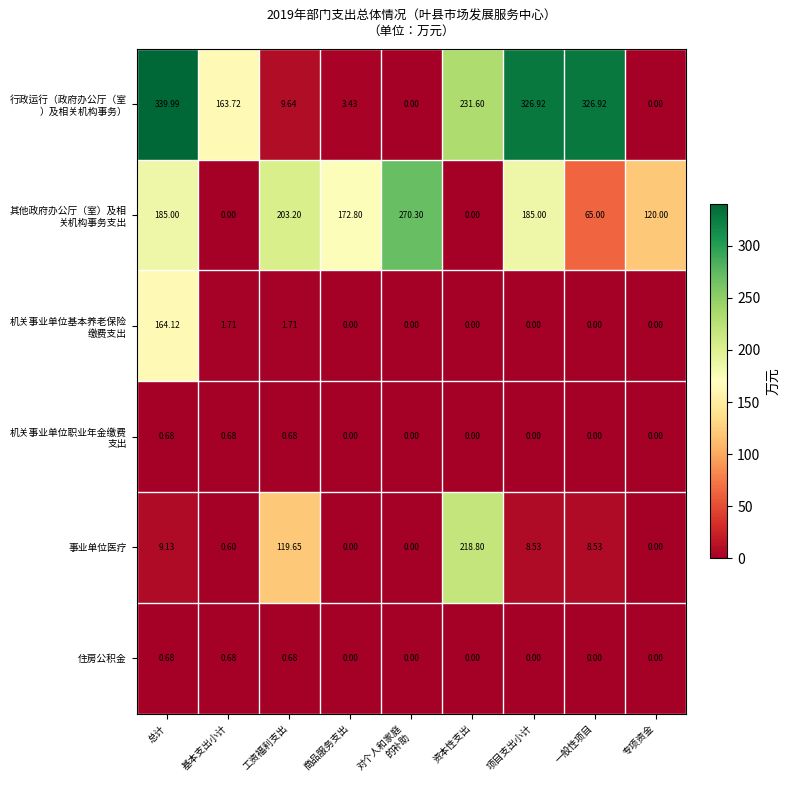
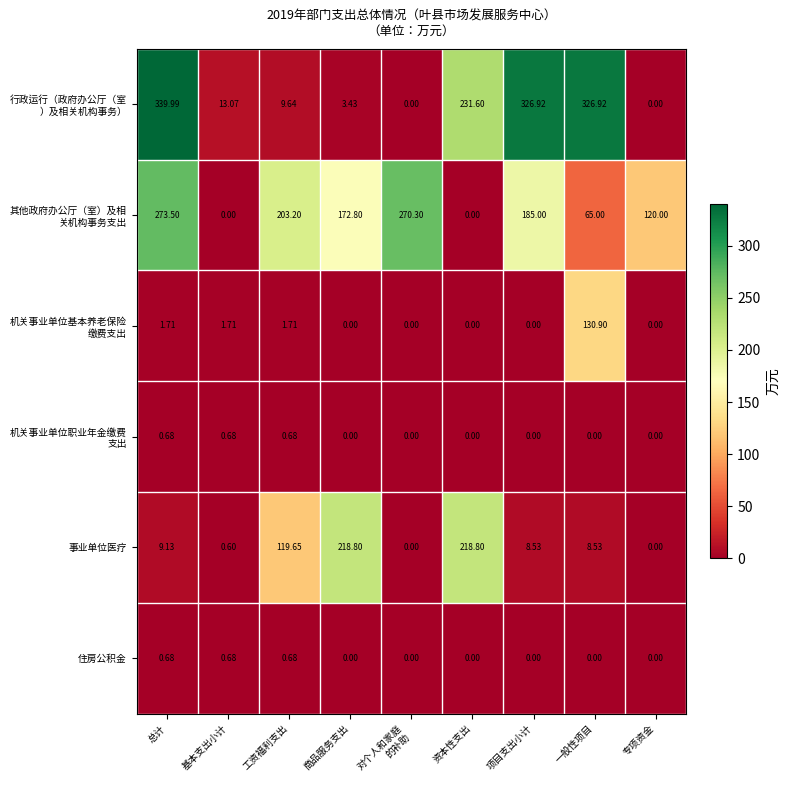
行政运行（政府办公厅（室 ）及相关机构事务）, 基本支出小计: 163.72 -> 13.07
其他政府办公厅（室）及相 关机构事务支出, 总计: 185.00 -> 273.50
机关事业单位基本养老保险 缴费支出, 总计: 164.12 -> 1.71
机关事业单位基本养老保险 缴费支出, 一般性项目: 0.00 -> 130.90
事业单位医疗, 商品服务支出: 0.00 -> 218.80
